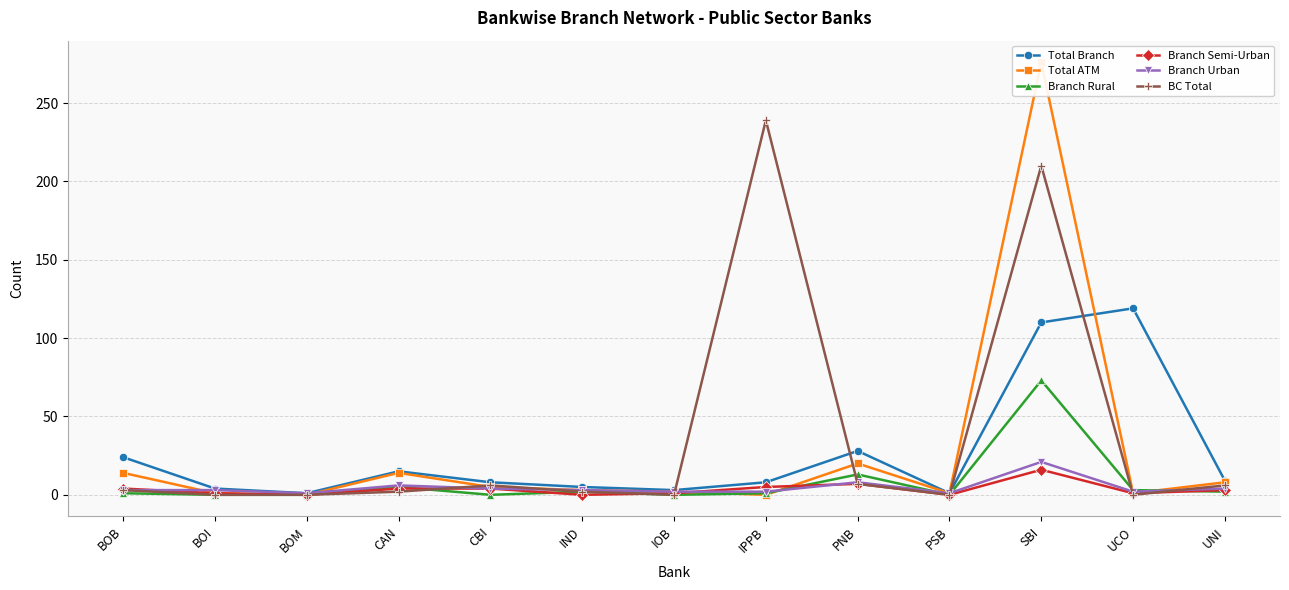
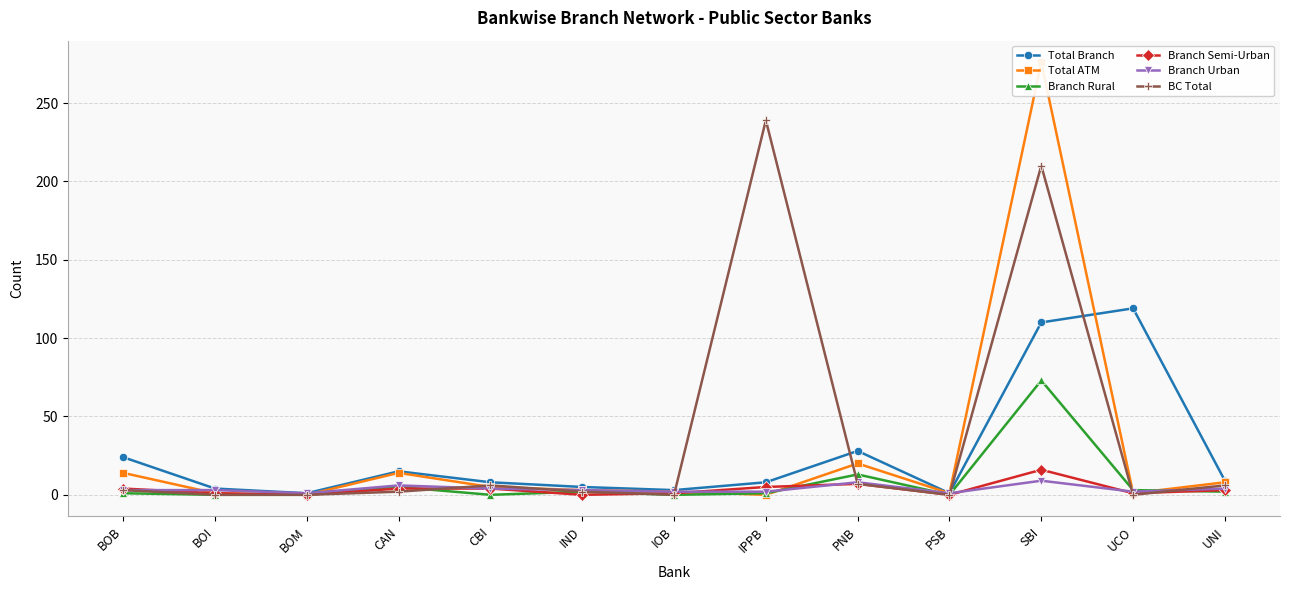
Branch Urban, SBI: 21 -> 9
